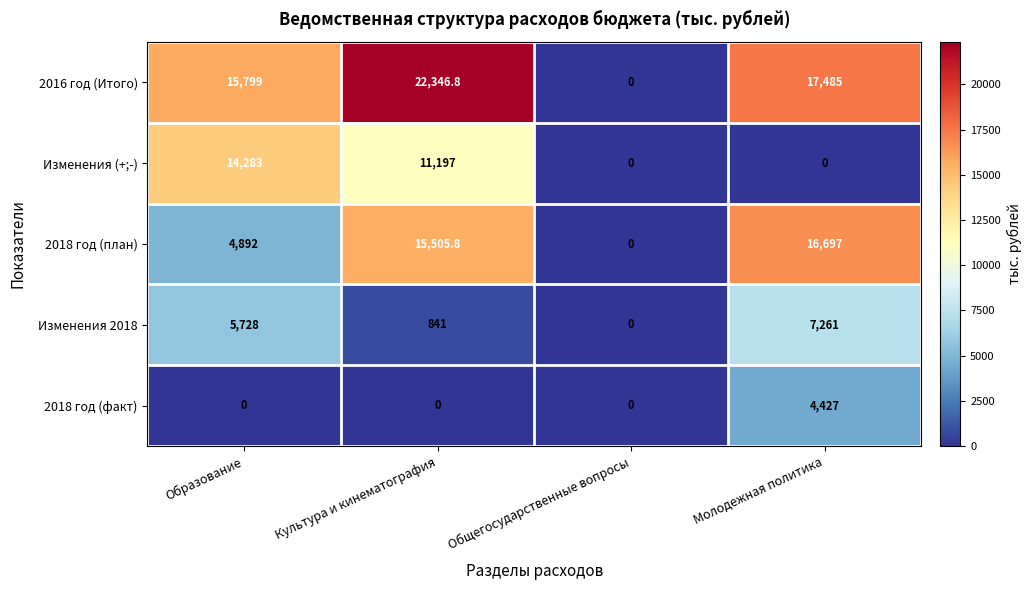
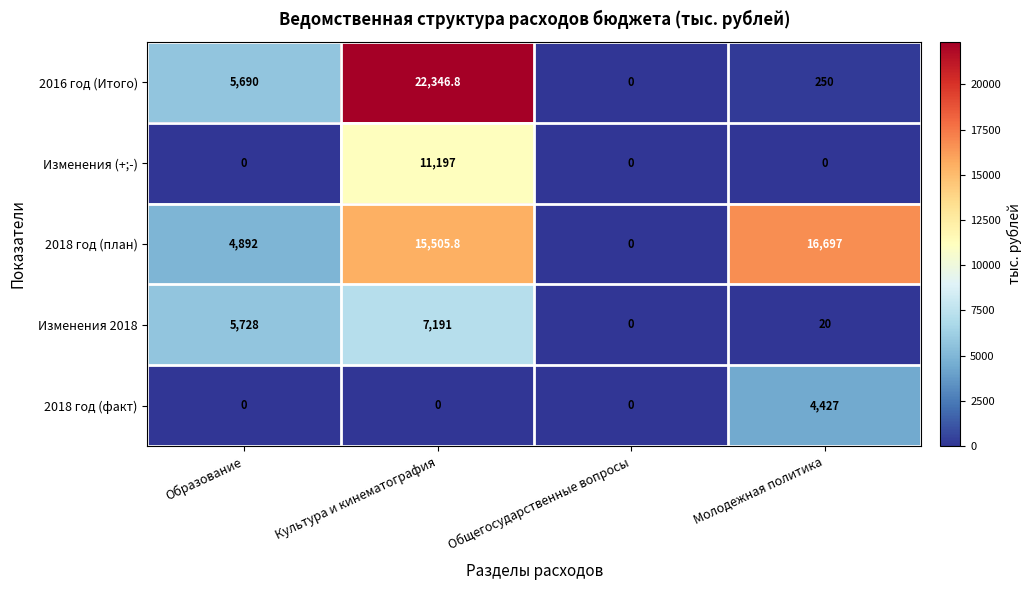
2016 год (Итого), Образование: 15,799 -> 5,690
2016 год (Итого), Молодежная политика: 17,485 -> 250
Изменения (+;-), Образование: 14,283 -> 0
Изменения 2018, Культура и кинематография: 841 -> 7,191
Изменения 2018, Молодежная политика: 7,261 -> 20
